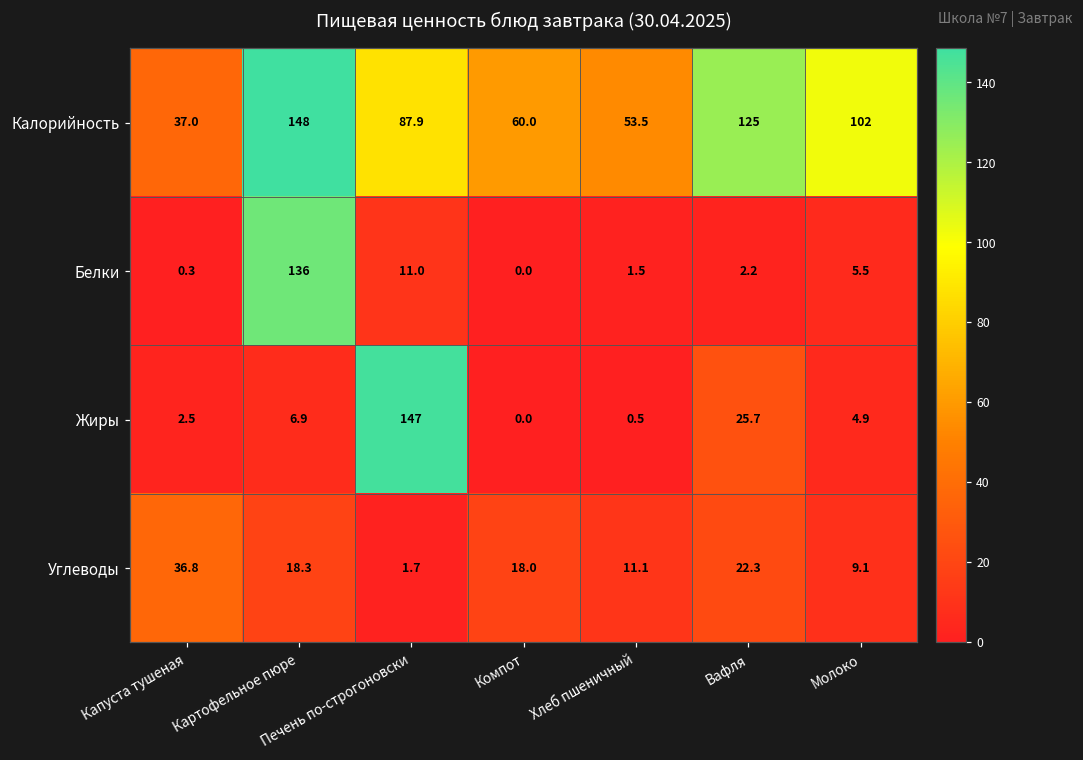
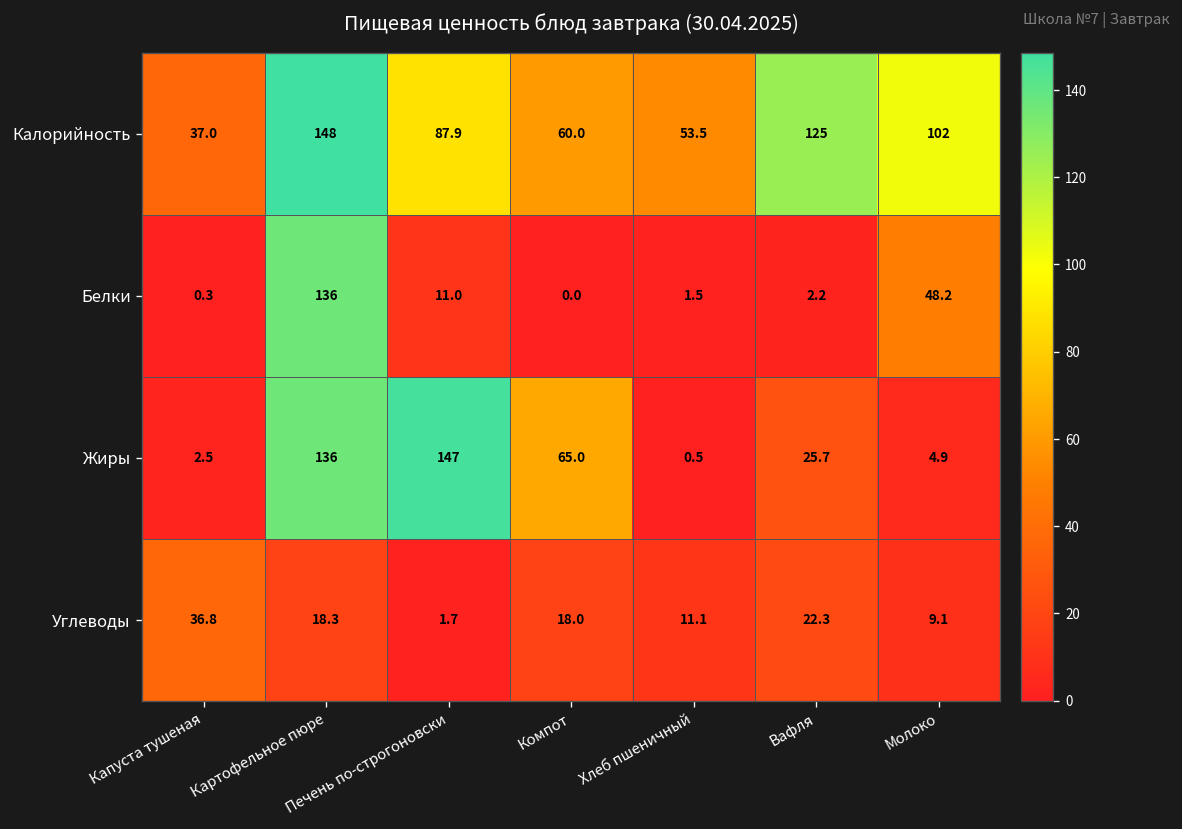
Белки, Молоко: 5.5 -> 48.2
Жиры, Картофельное пюре: 6.9 -> 136
Жиры, Компот: 0.0 -> 65.0
